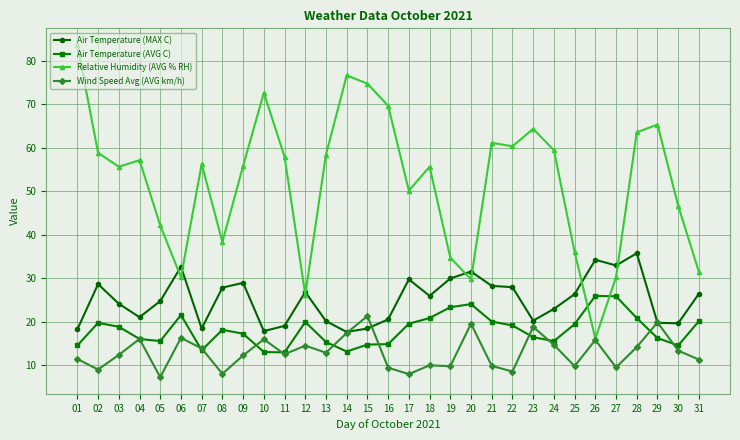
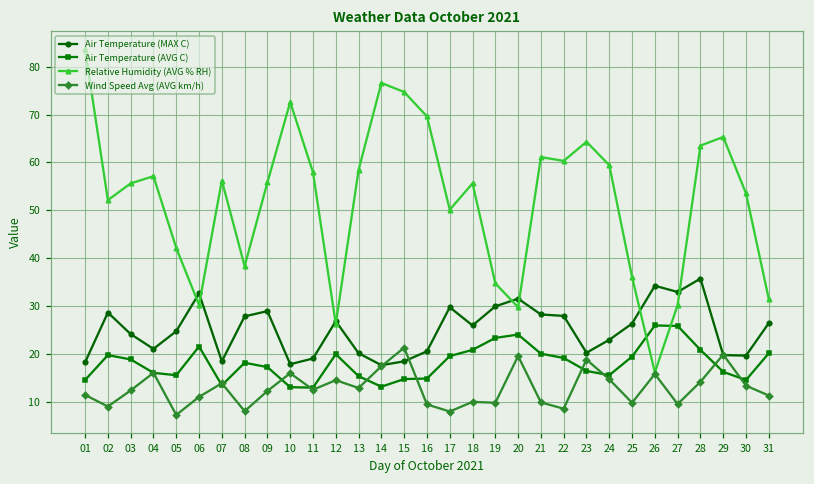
Relative Humidity (AVG % RH), 02: 59 -> 52
Wind Speed Avg (AVG km/h), 06: 16 -> 11
Relative Humidity (AVG % RH), 30: 47 -> 54
